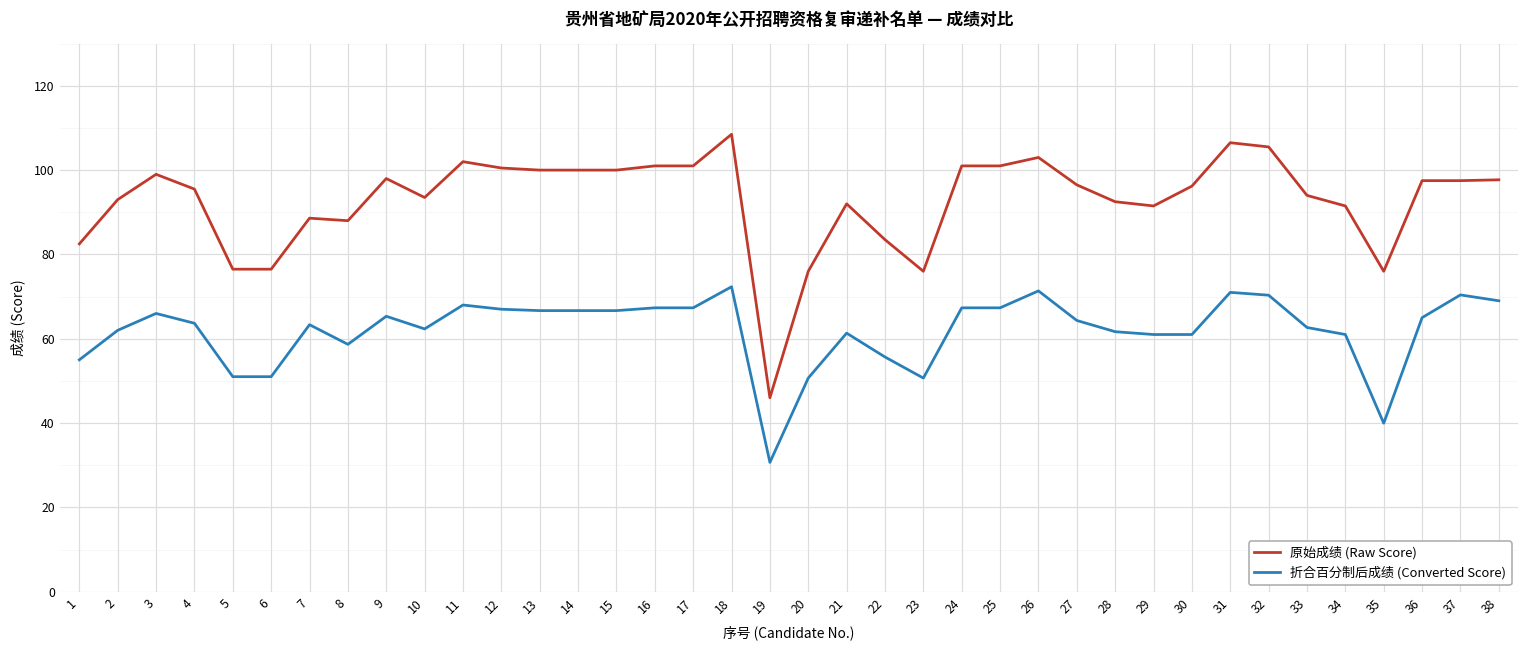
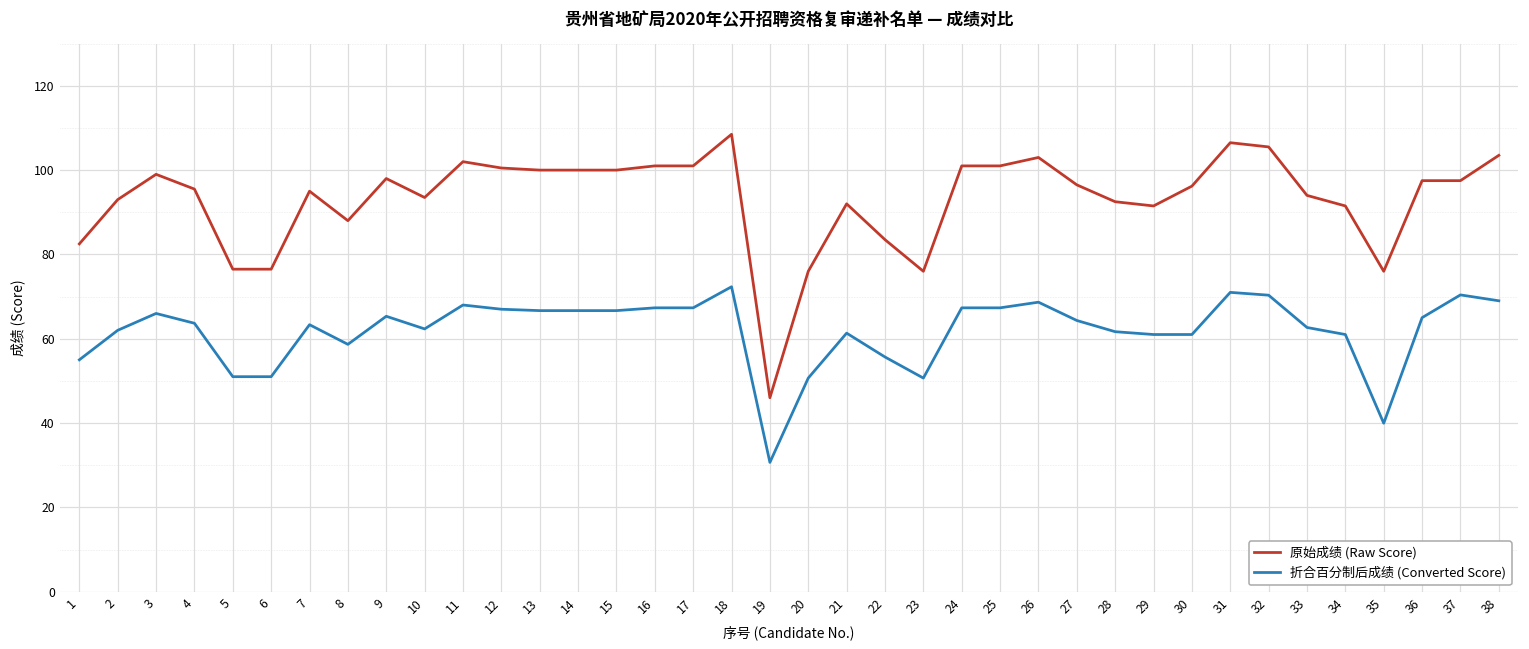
原始成绩 (Raw Score), 7: 89 -> 95
折合百分制后成绩 (Converted Score), 26: 71 -> 69
原始成绩 (Raw Score), 38: 98 -> 104
